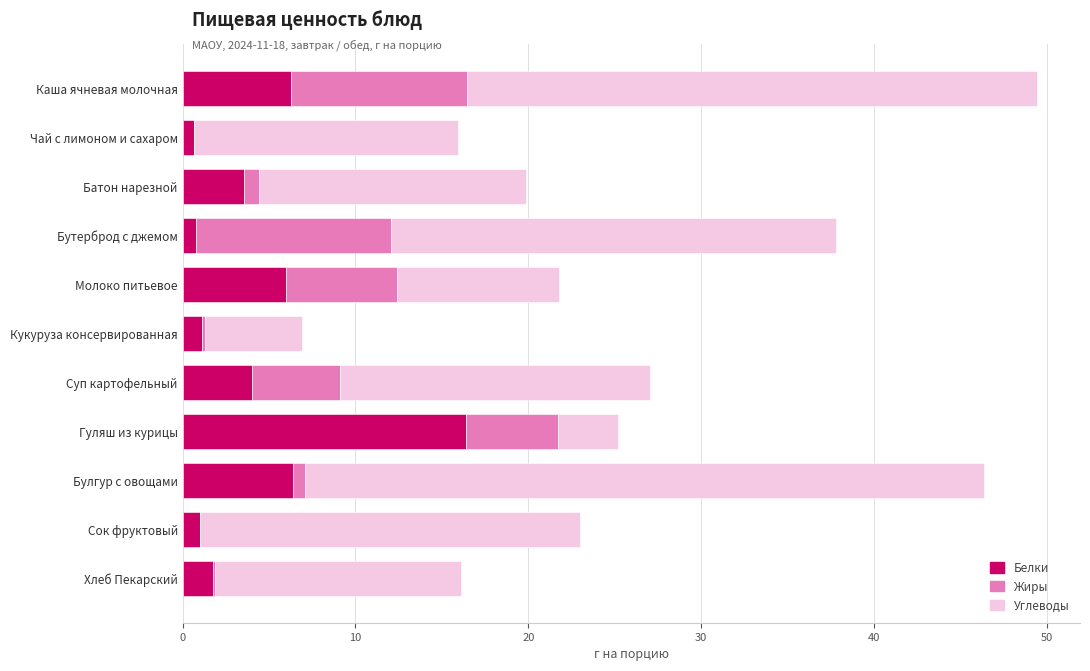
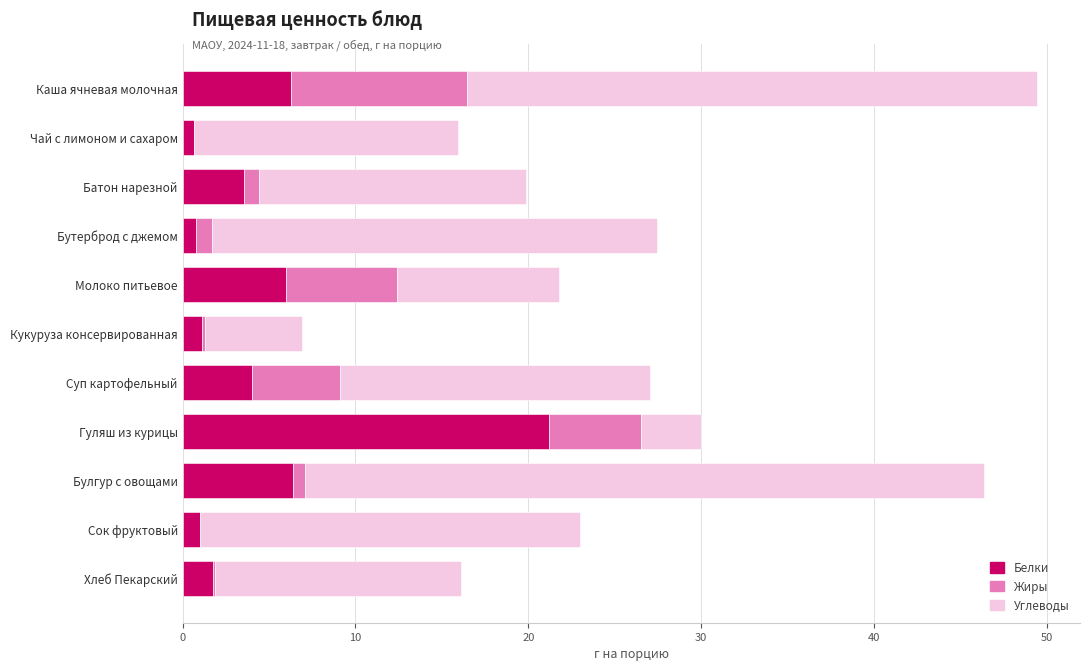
Жиры, Бутерброд с джемом: 11.3 -> 0.9
Белки, Гуляш из курицы: 16.4 -> 21.2
